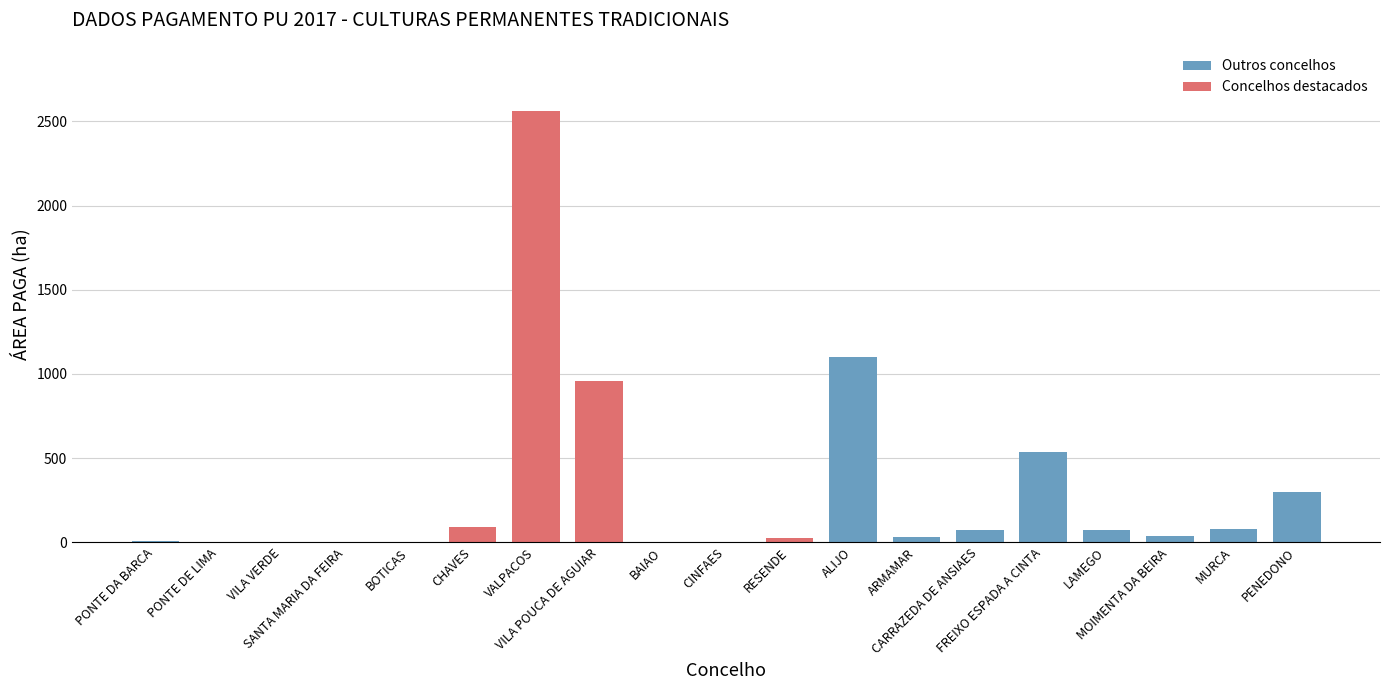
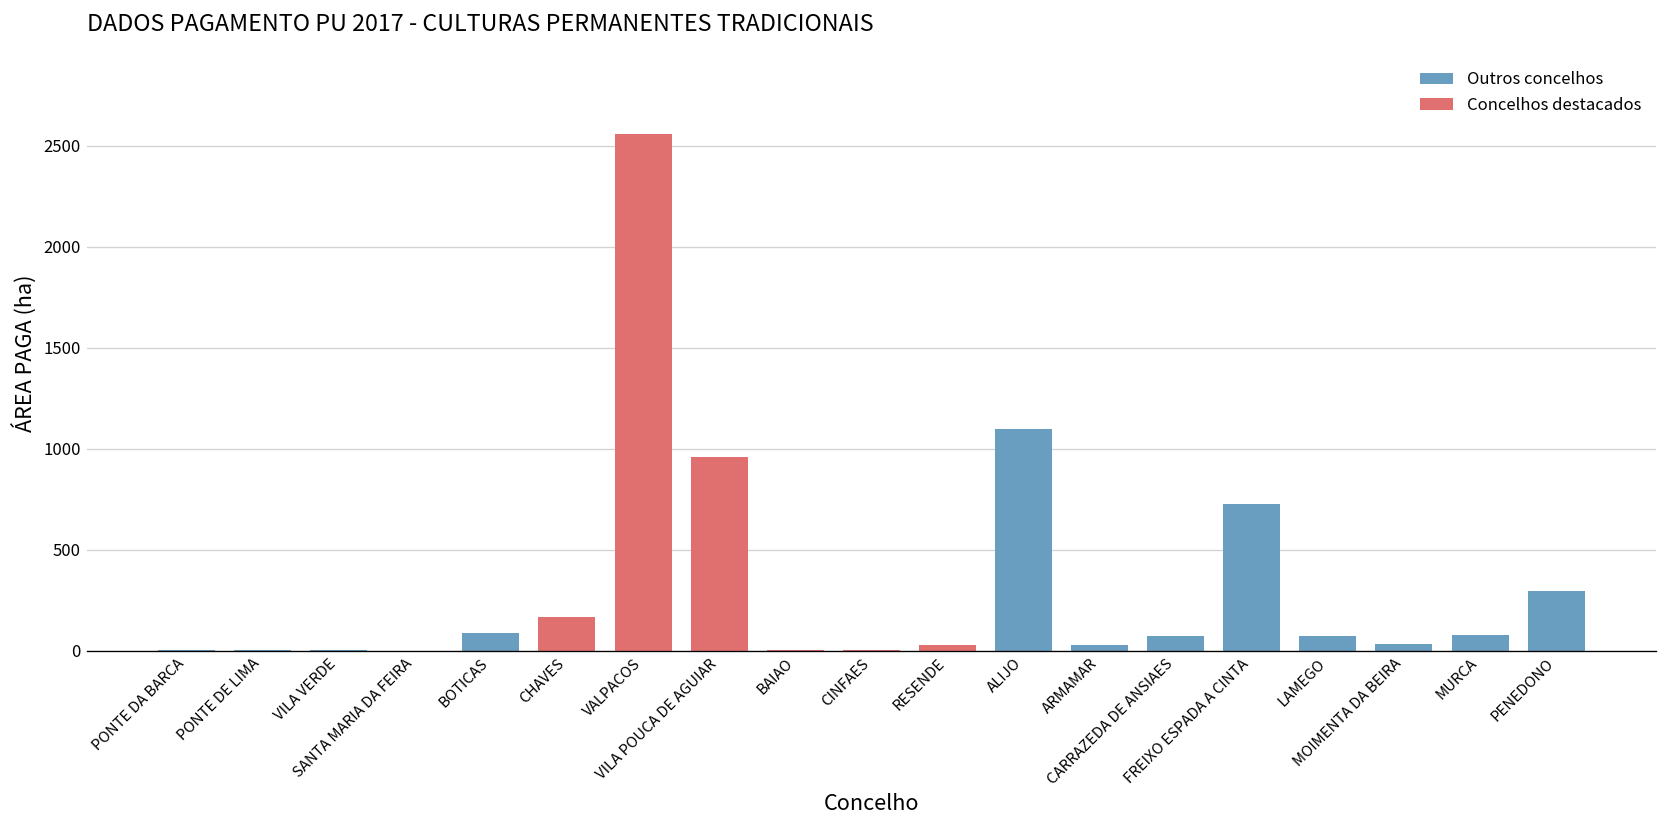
BOTICAS: 0 -> 90
CHAVES: 90 -> 170
FREIXO ESPADA A CINTA: 530 -> 720
